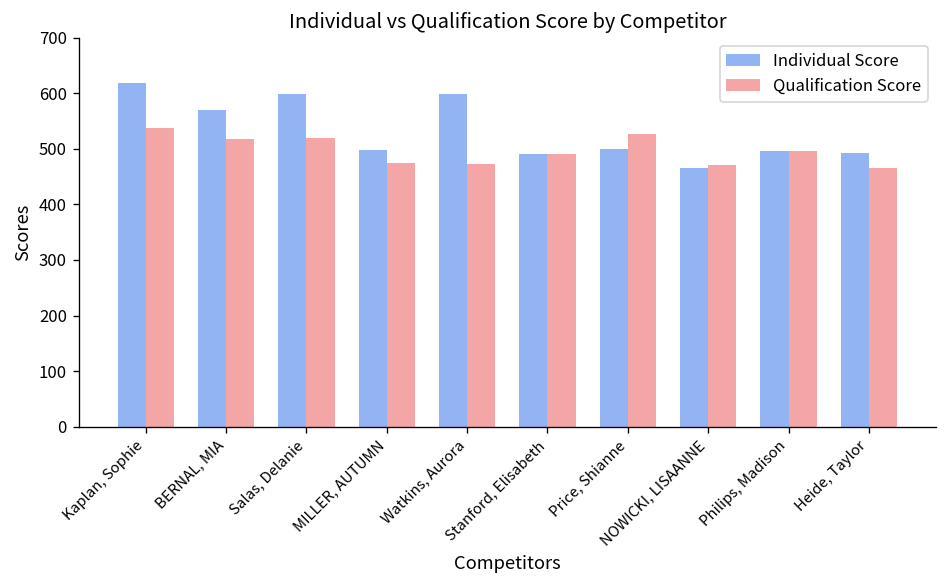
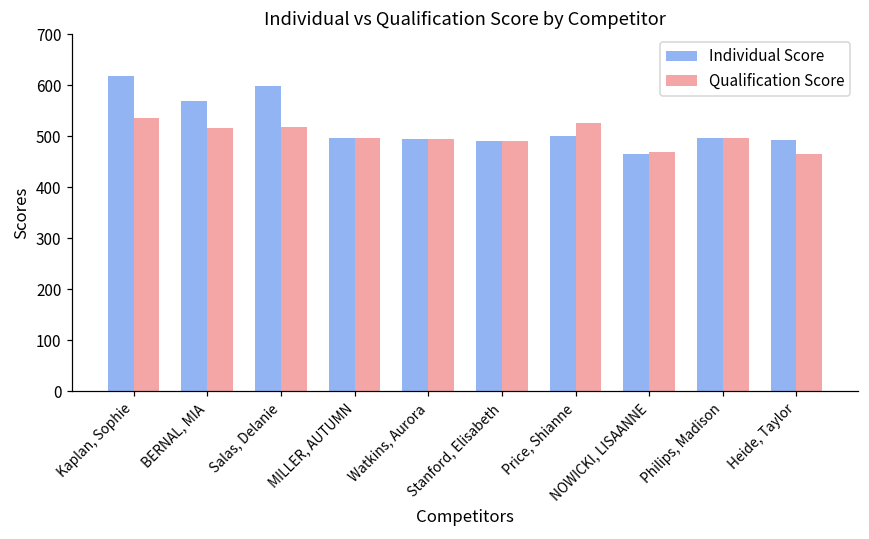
Qualification Score, MILLER, AUTUMN: 470 -> 500
Individual Score, Watkins, Aurora: 600 -> 490
Qualification Score, Watkins, Aurora: 470 -> 490
